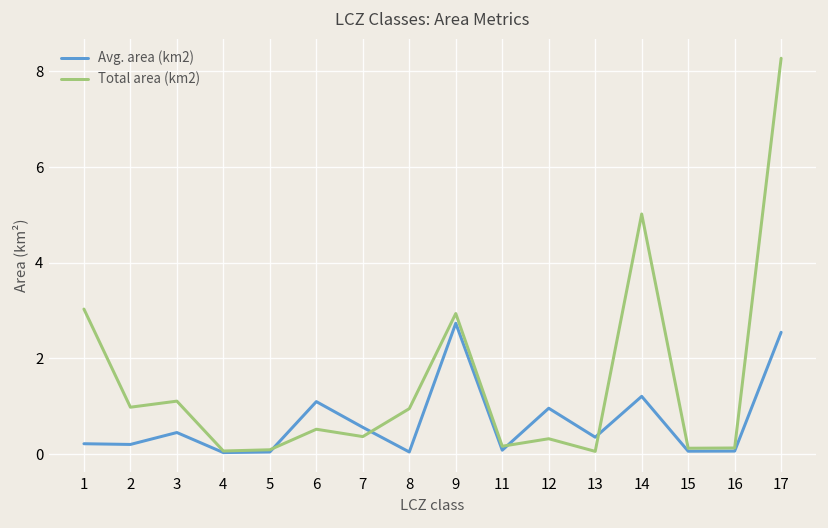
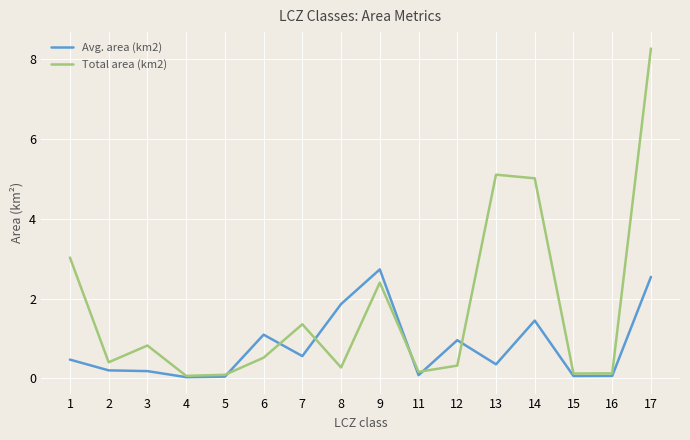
Avg. area (km2), 1: 0.2 -> 0.5
Total area (km2), 2: 1.0 -> 0.4
Avg. area (km2), 3: 0.5 -> 0.2
Total area (km2), 3: 1.1 -> 0.8
Total area (km2), 7: 0.4 -> 1.4
Avg. area (km2), 8: 0.0 -> 1.9
Total area (km2), 8: 1.0 -> 0.3
Total area (km2), 9: 2.9 -> 2.4
Total area (km2), 13: 0.1 -> 5.1
Avg. area (km2), 14: 1.2 -> 1.5
